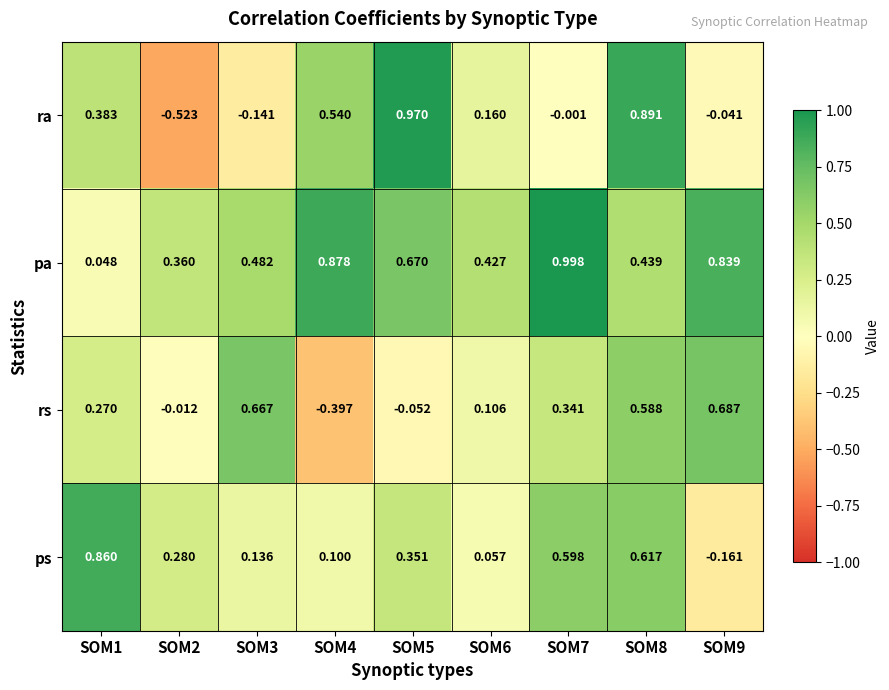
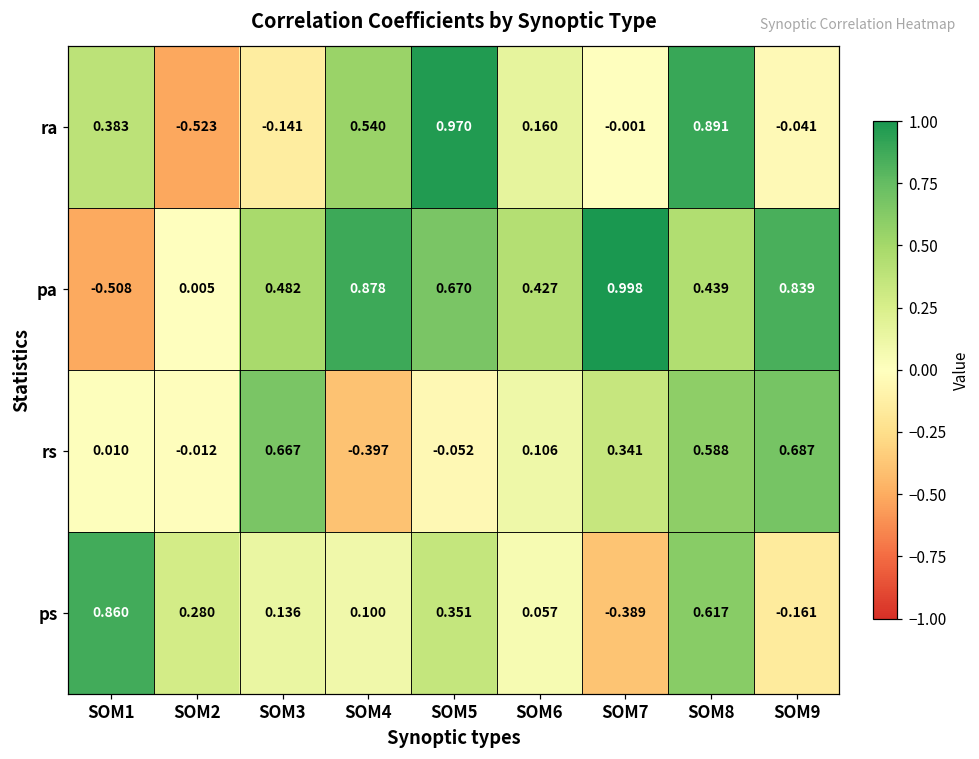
pa, SOM1: 0.048 -> -0.508
pa, SOM2: 0.360 -> 0.005
rs, SOM1: 0.270 -> 0.010
ps, SOM7: 0.598 -> -0.389
